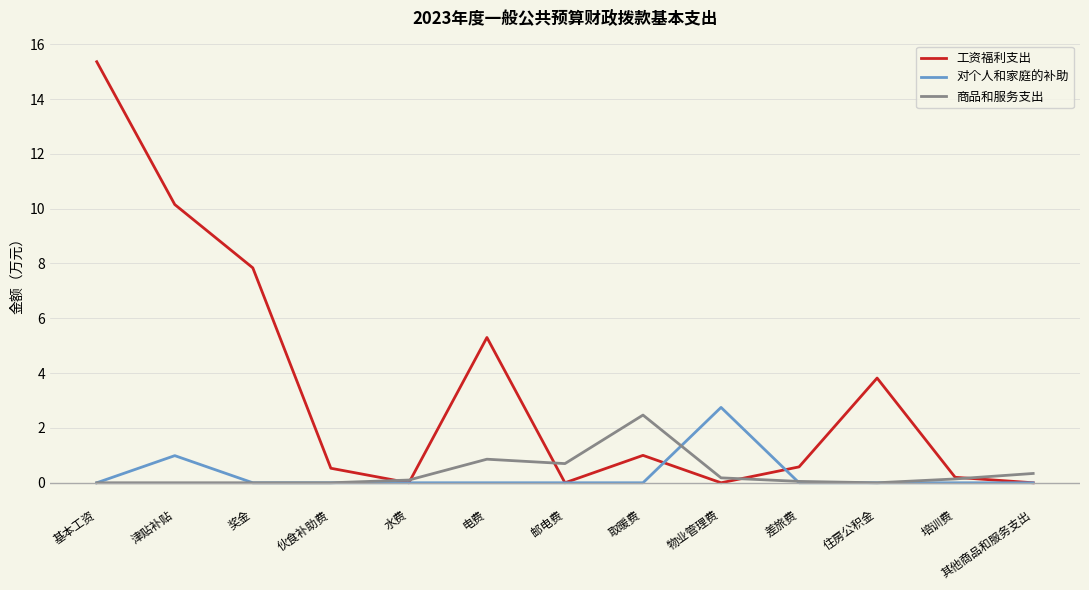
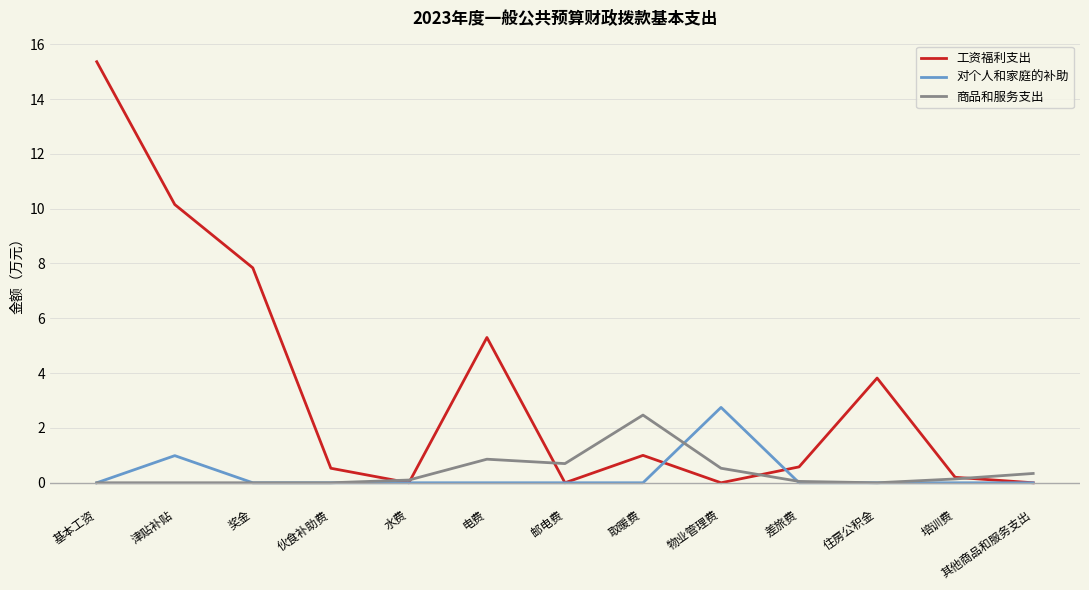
商品和服务支出, 物业管理费: 0.2 -> 0.5
